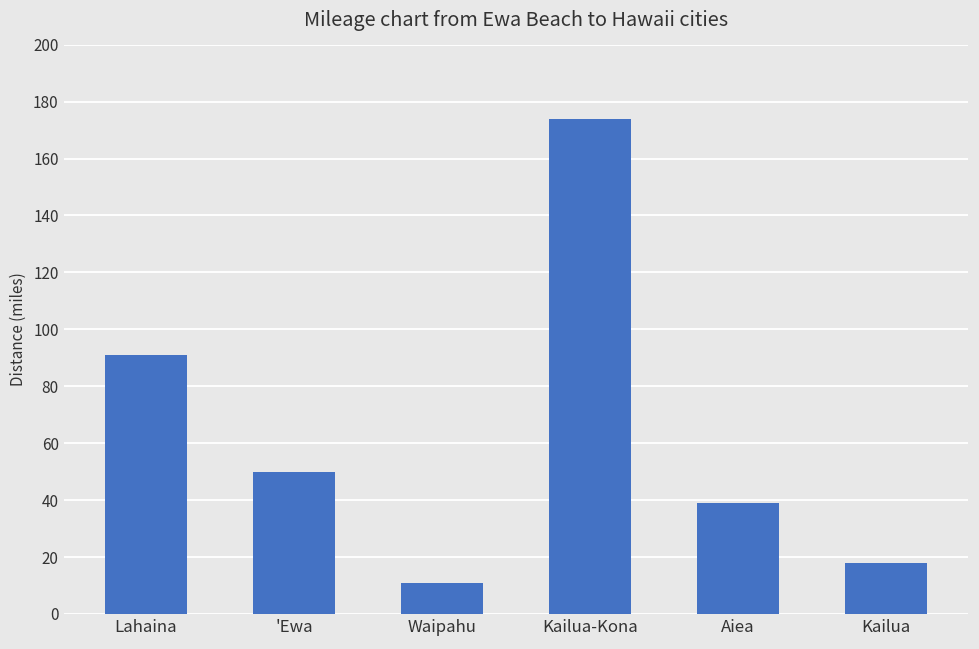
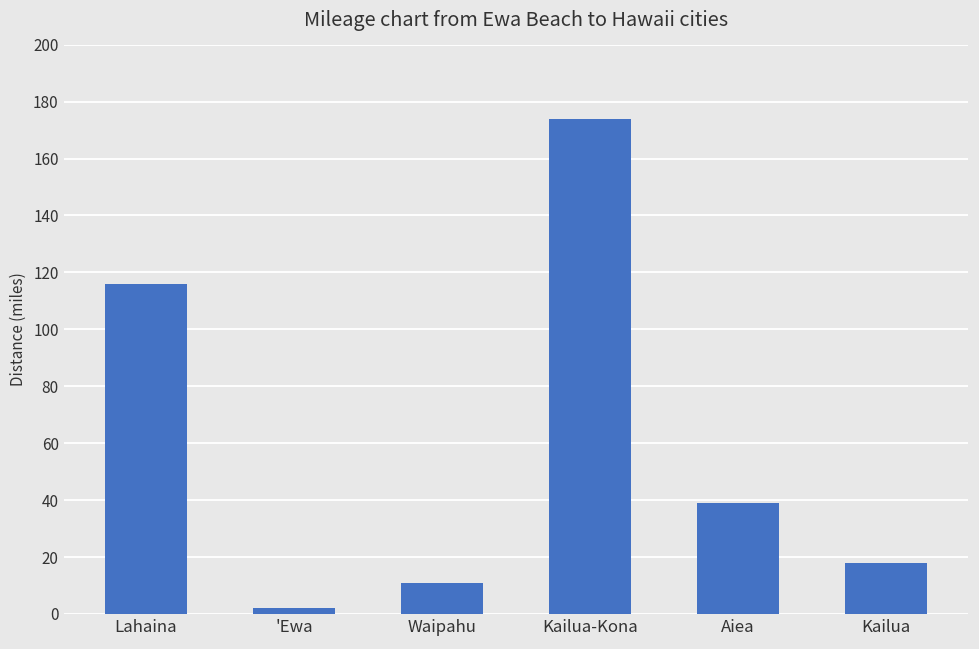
Lahaina: 91 -> 116
'Ewa: 50 -> 2
